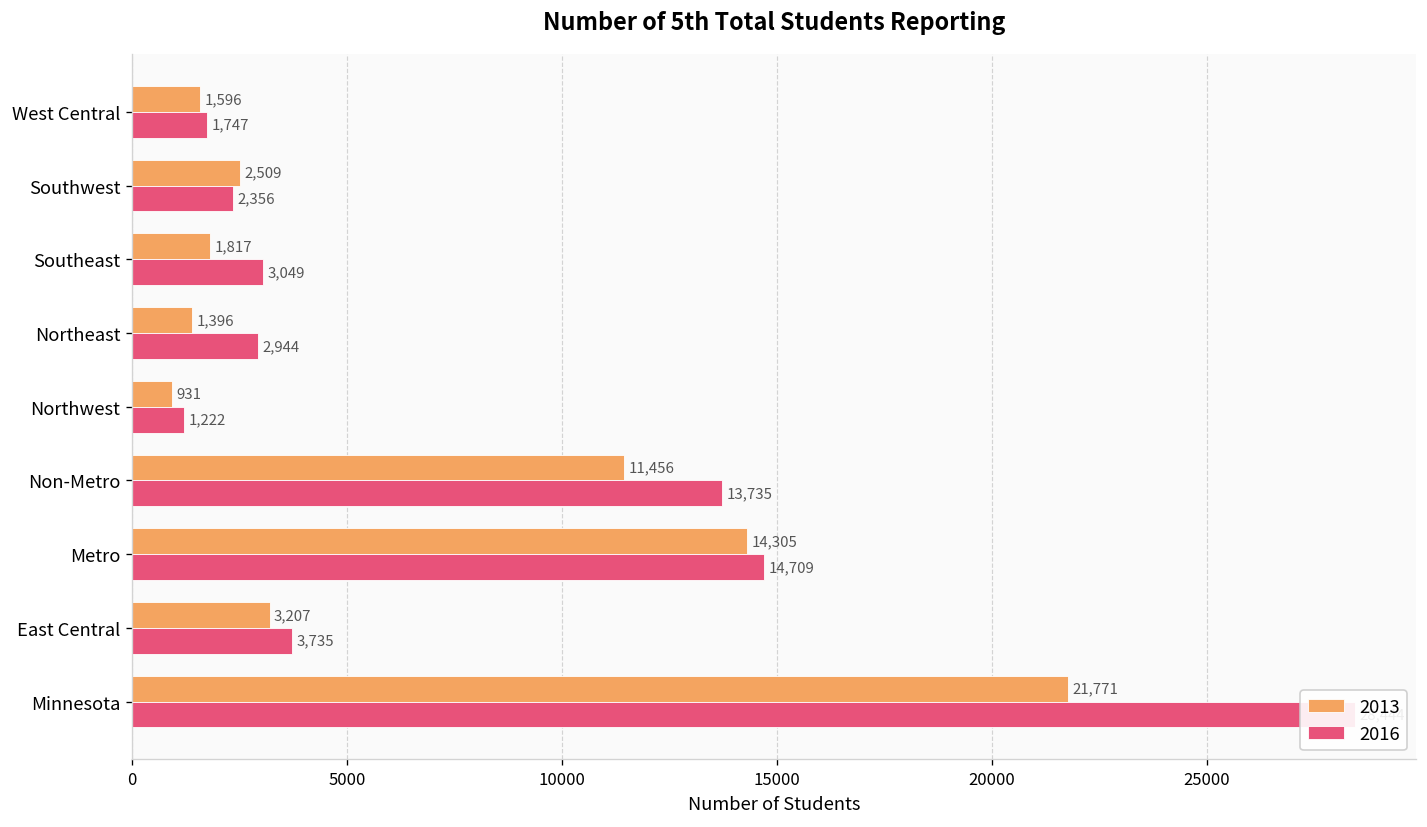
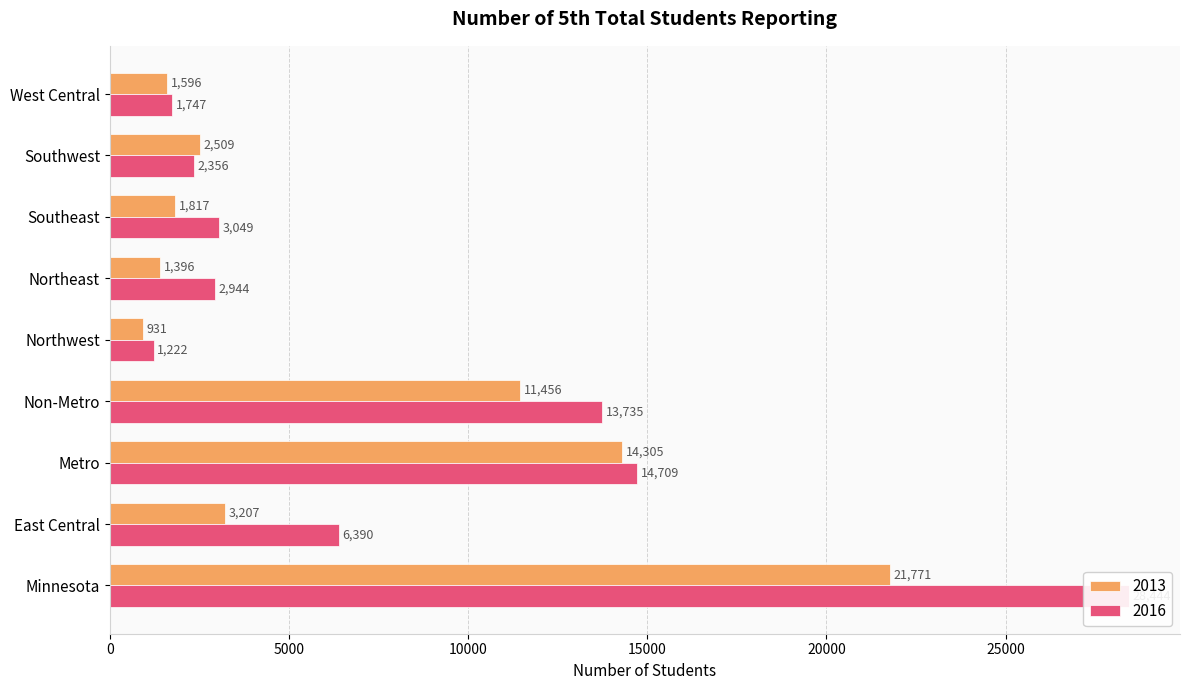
2016, East Central: 3,735 -> 6,390
